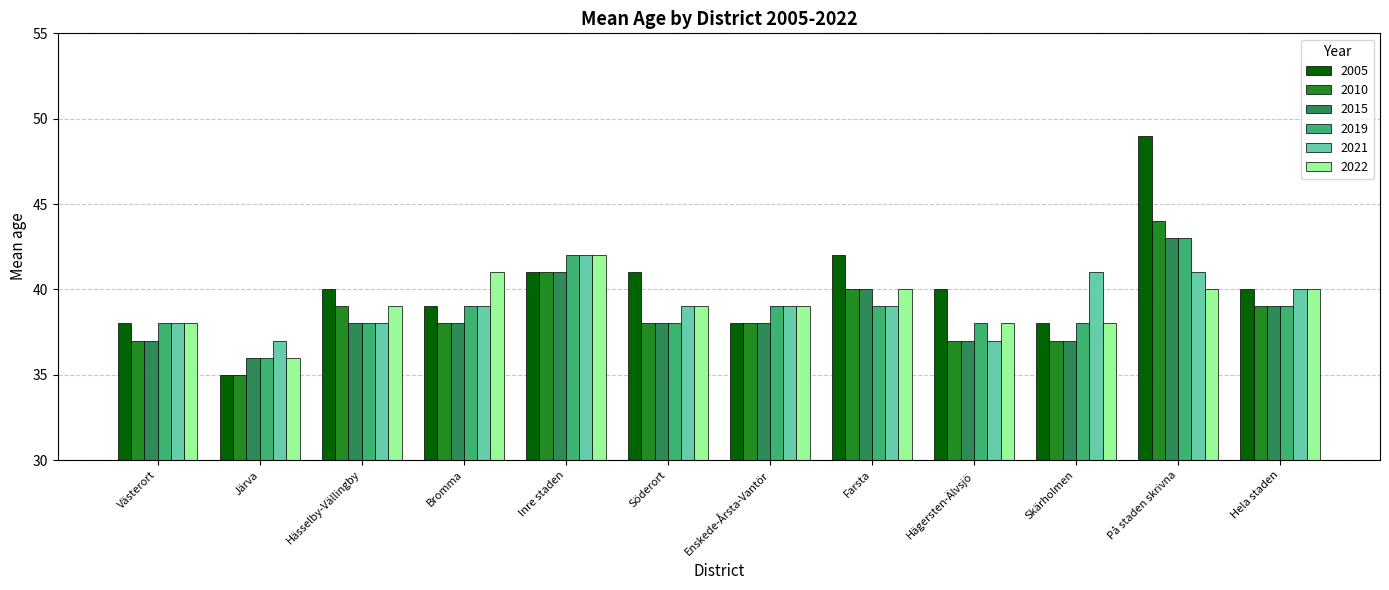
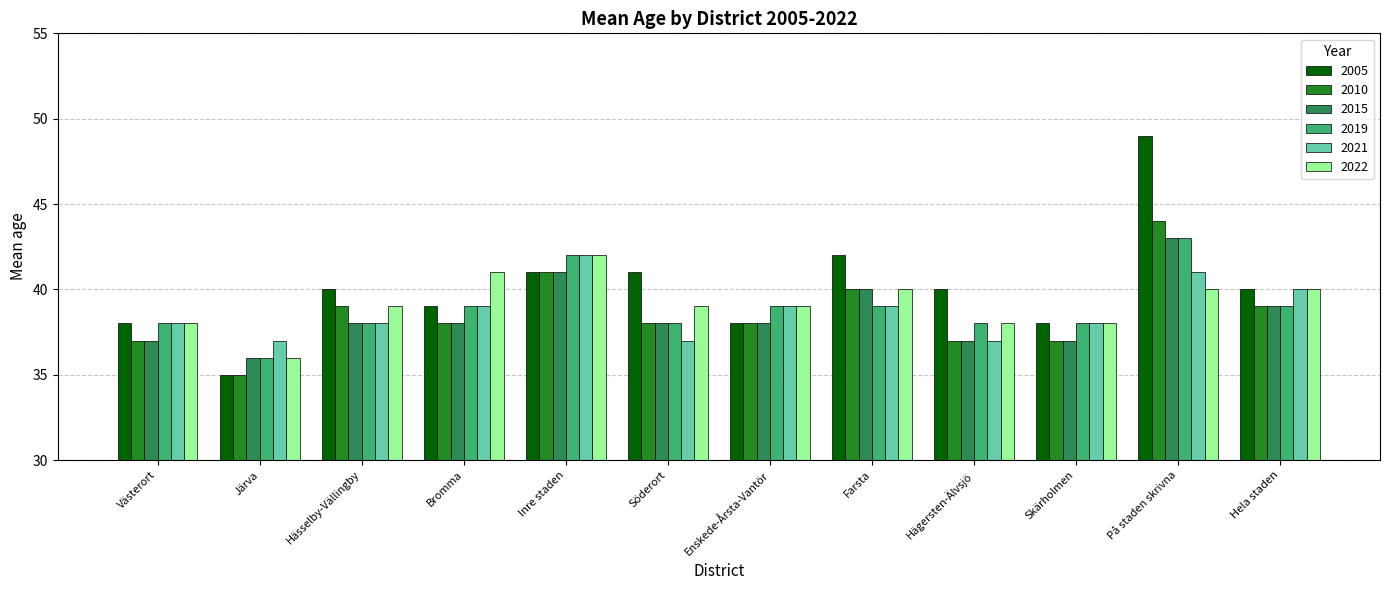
2021, Söderort: 39 -> 37
2021, Skärholmen: 41 -> 38
